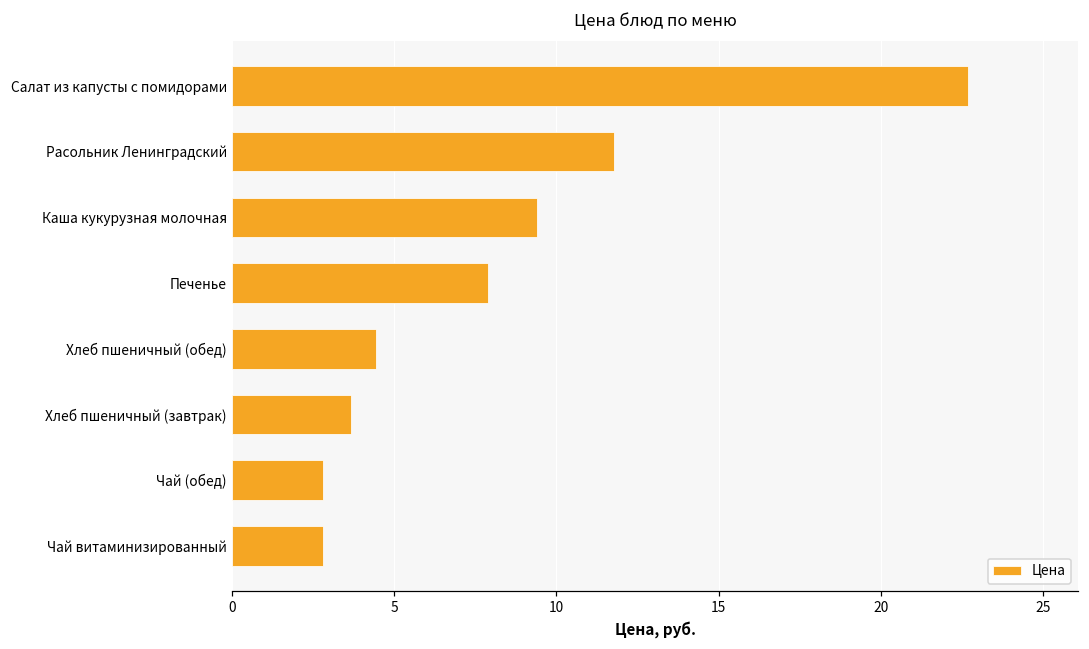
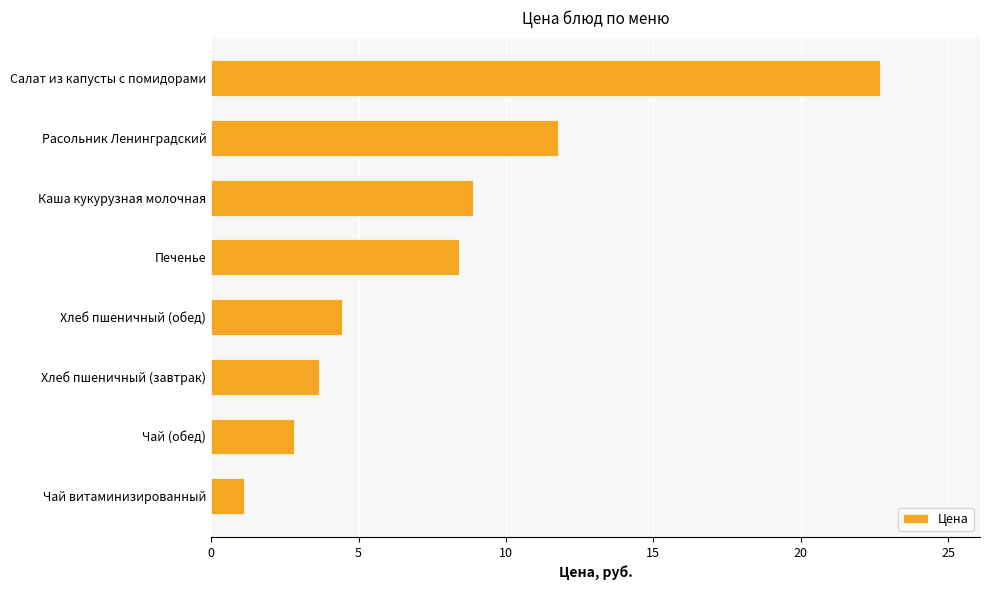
Каша кукурузная молочная: 9.4 -> 8.9
Печенье: 7.9 -> 8.4
Чай витаминизированный: 2.8 -> 1.1
